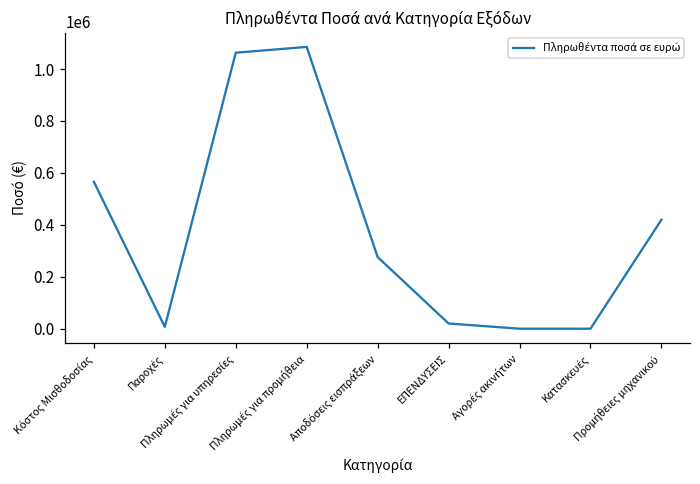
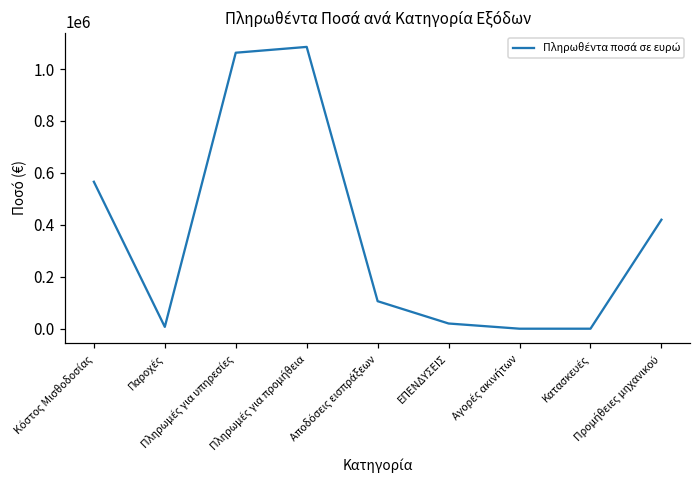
Αποδόσεις εισπράξεων: 280000 -> 110000
